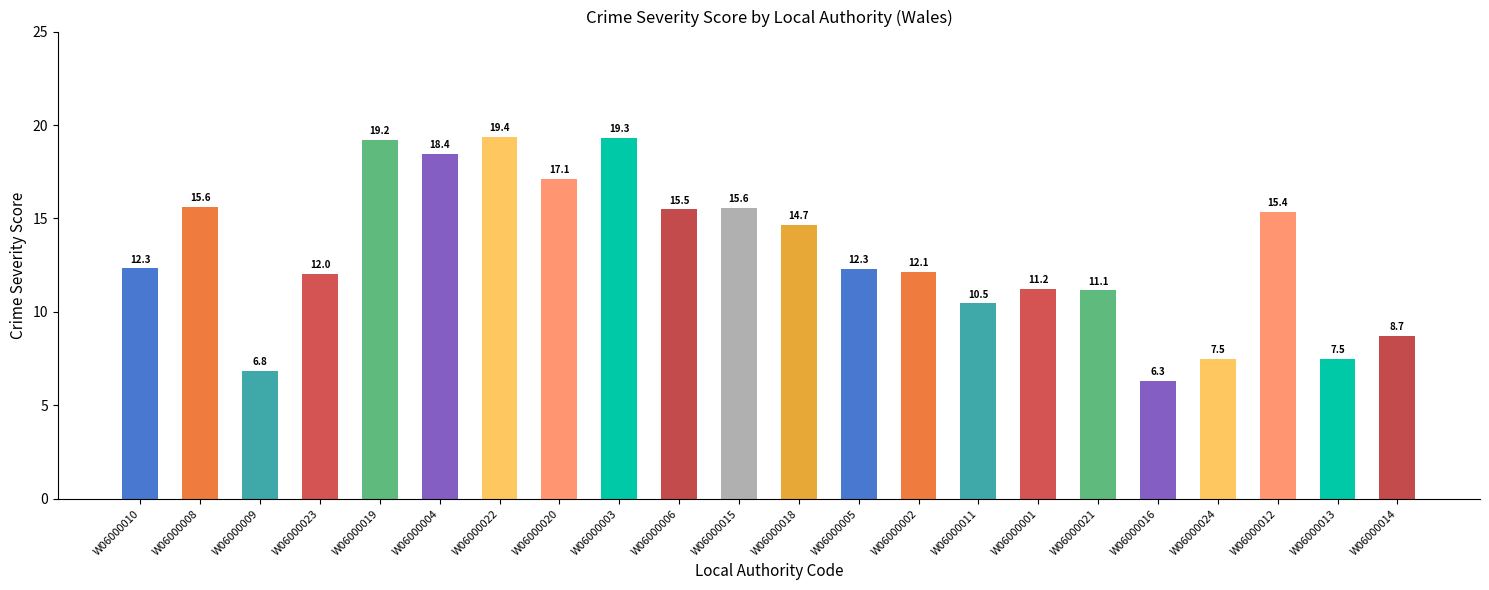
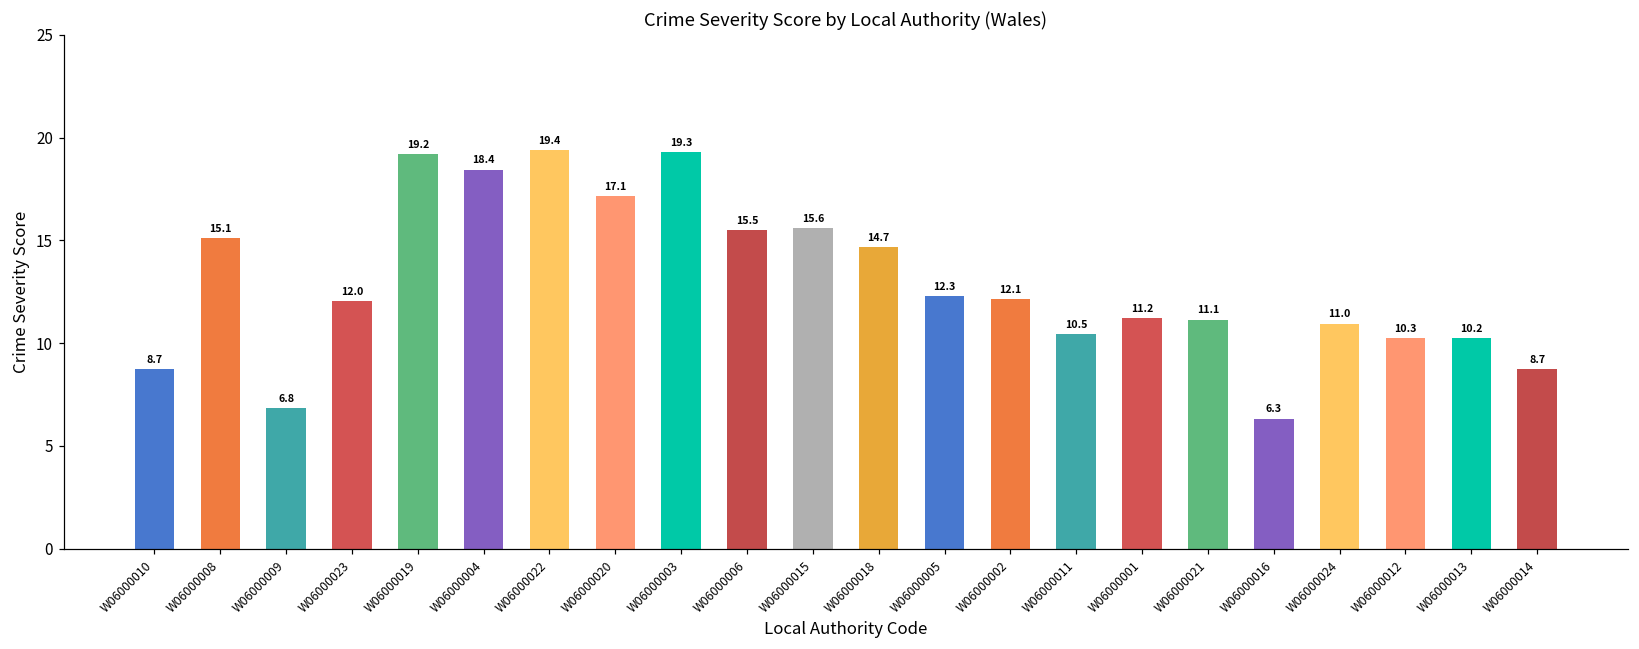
W06000010: 12.3 -> 8.7
W06000008: 15.6 -> 15.1
W06000024: 7.5 -> 11.0
W06000012: 15.4 -> 10.3
W06000013: 7.5 -> 10.2
